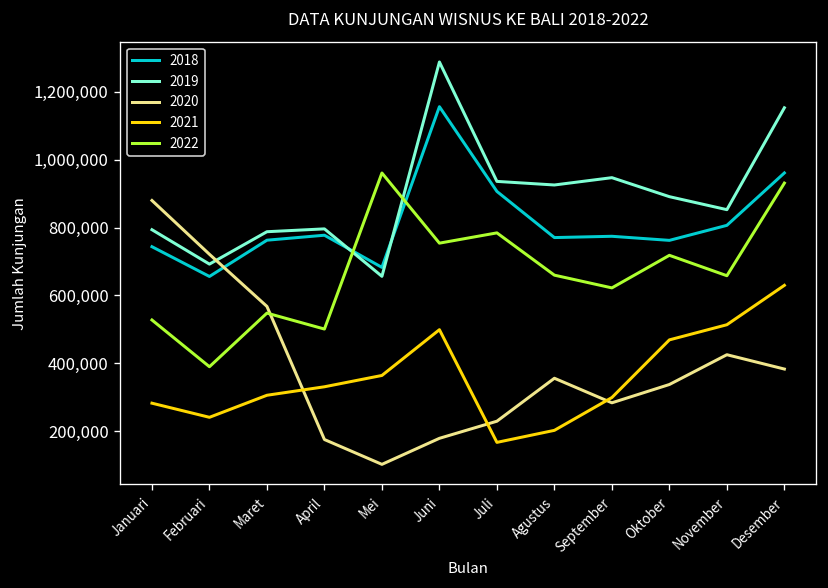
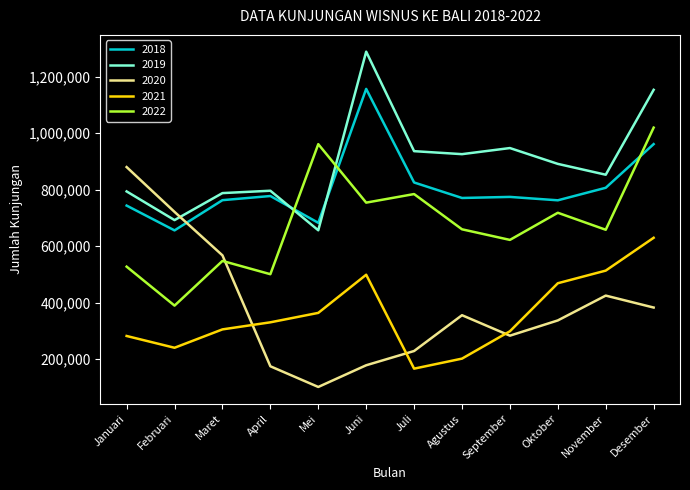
2018, Juli: 910,000 -> 830,000
2022, Desember: 930,000 -> 1,020,000
